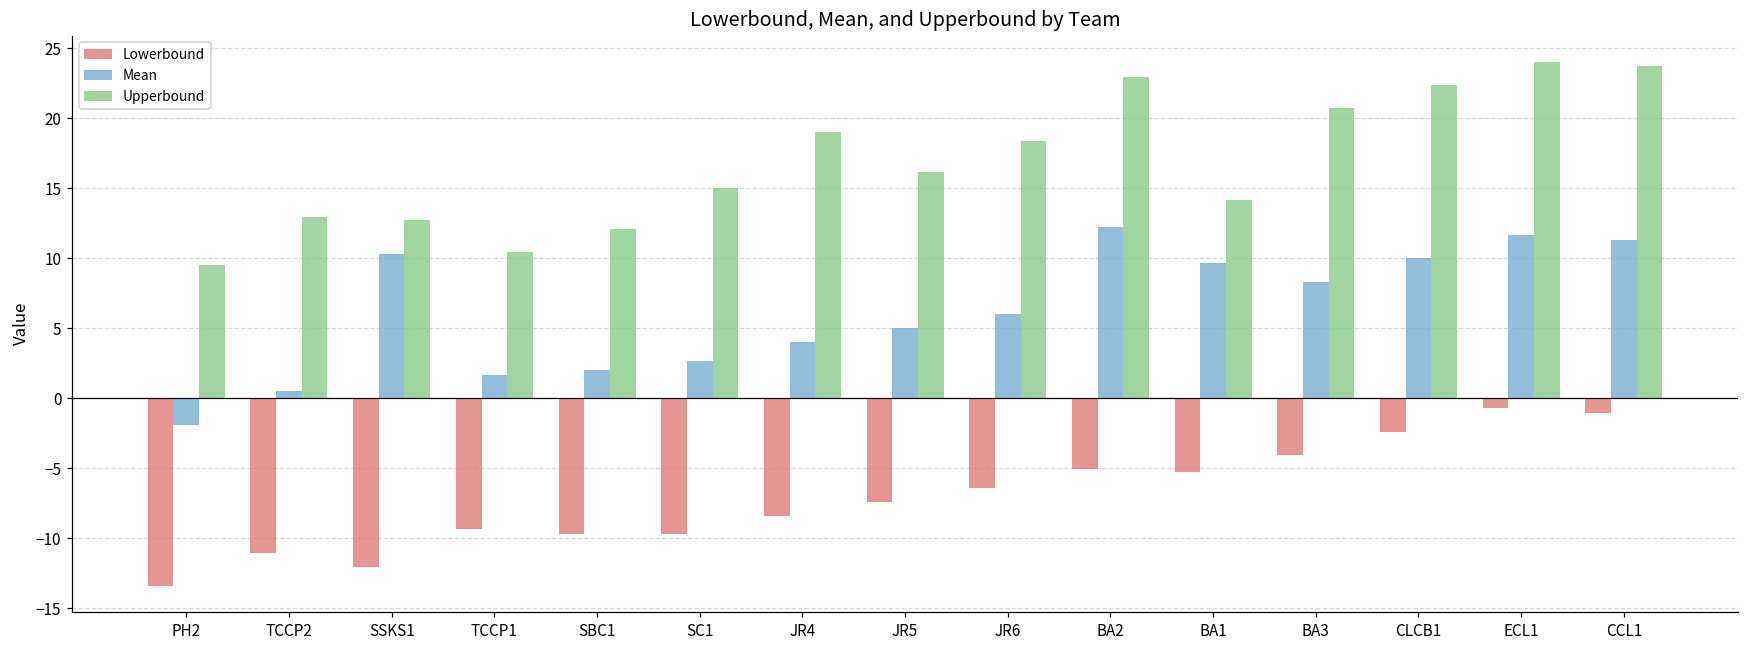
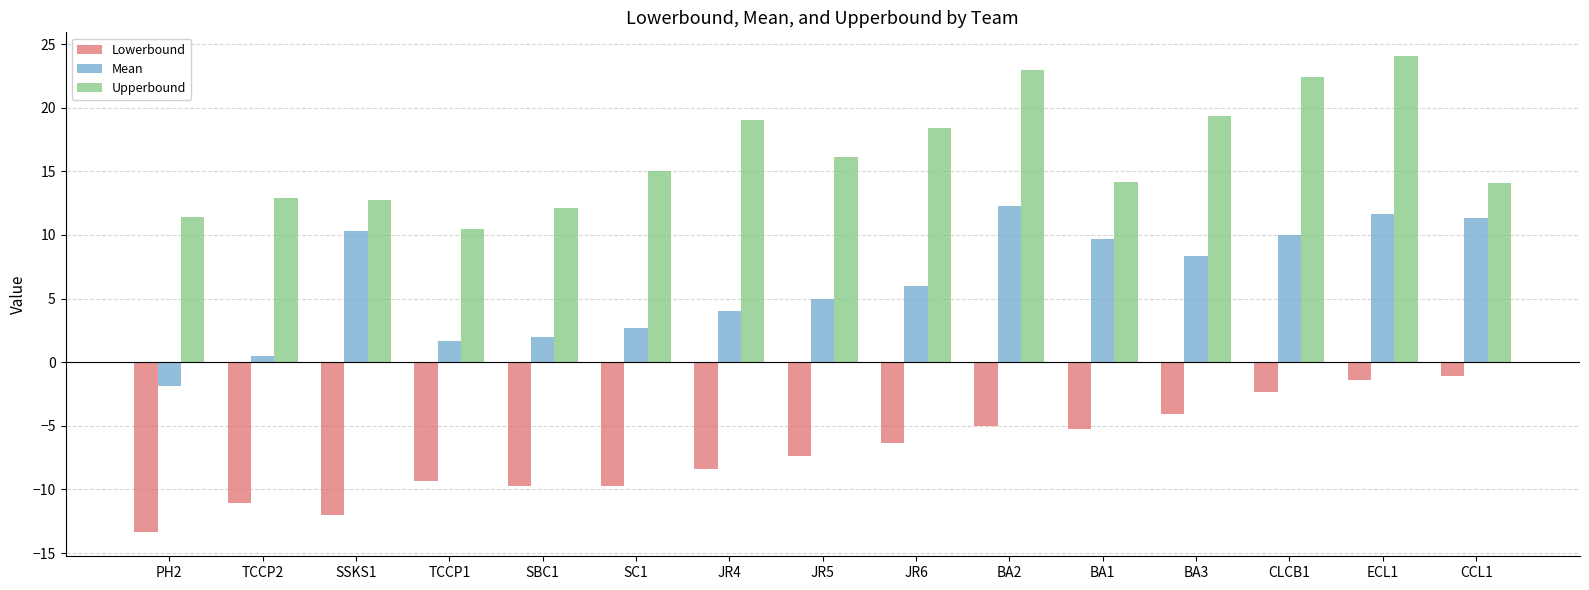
Upperbound, PH2: 9.5 -> 11.4
Upperbound, BA3: 20.7 -> 19.3
Lowerbound, ECL1: -0.7 -> -1.4
Upperbound, CCL1: 23.7 -> 14.1
